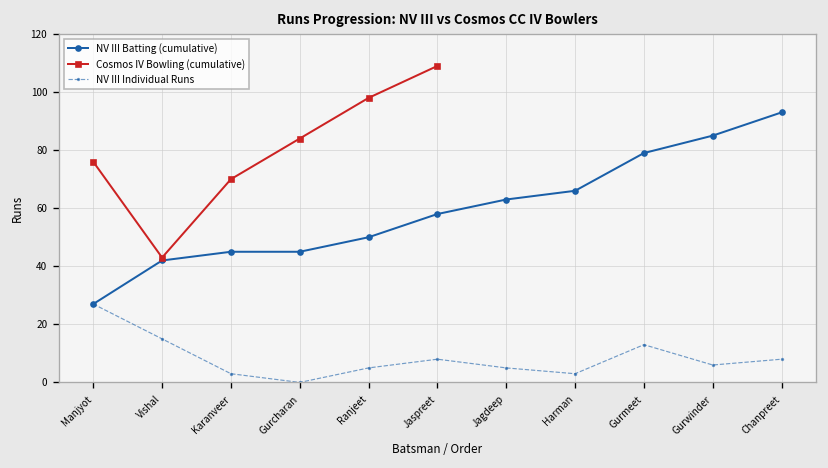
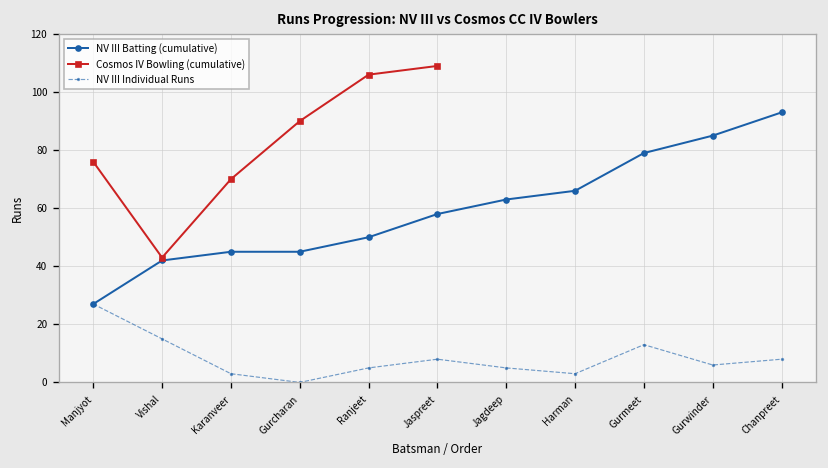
Cosmos IV Bowling (cumulative), Gurcharan: 84 -> 90
Cosmos IV Bowling (cumulative), Ranjeet: 98 -> 106
